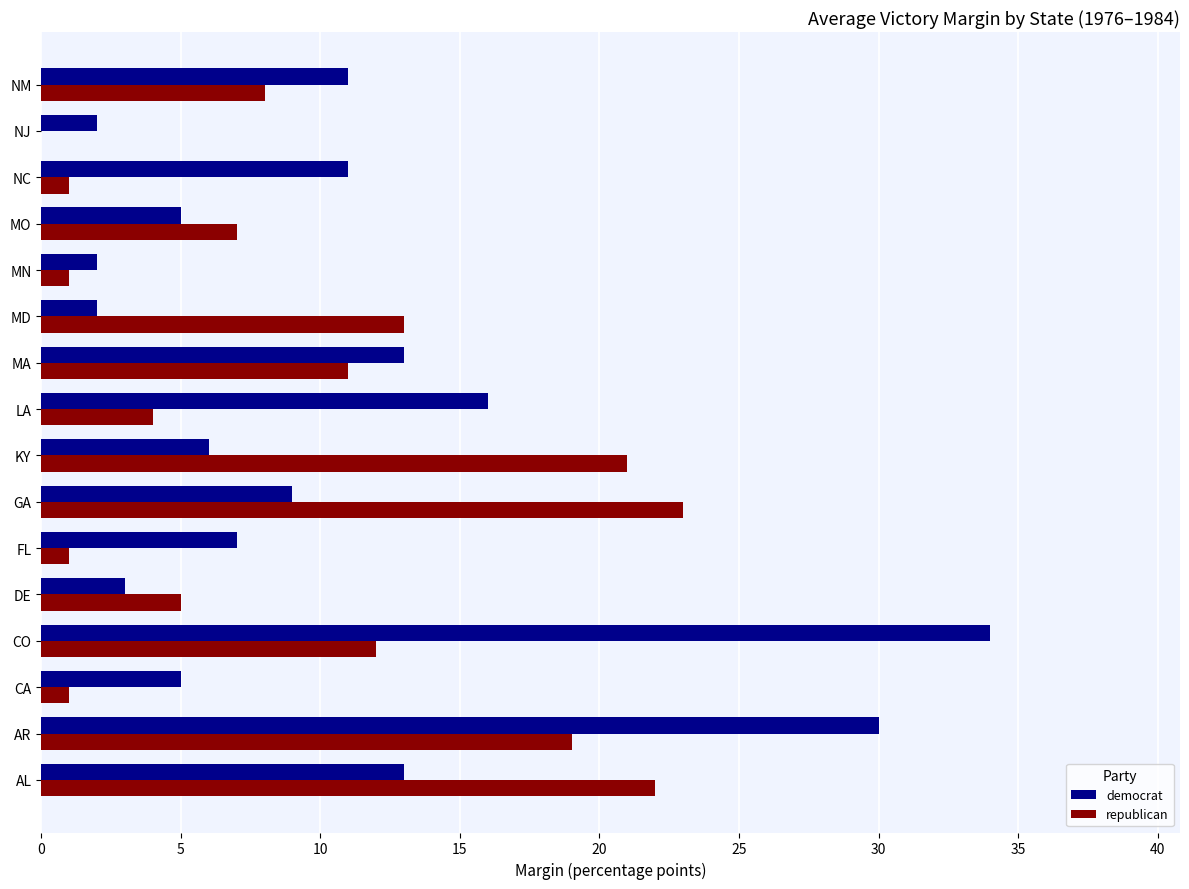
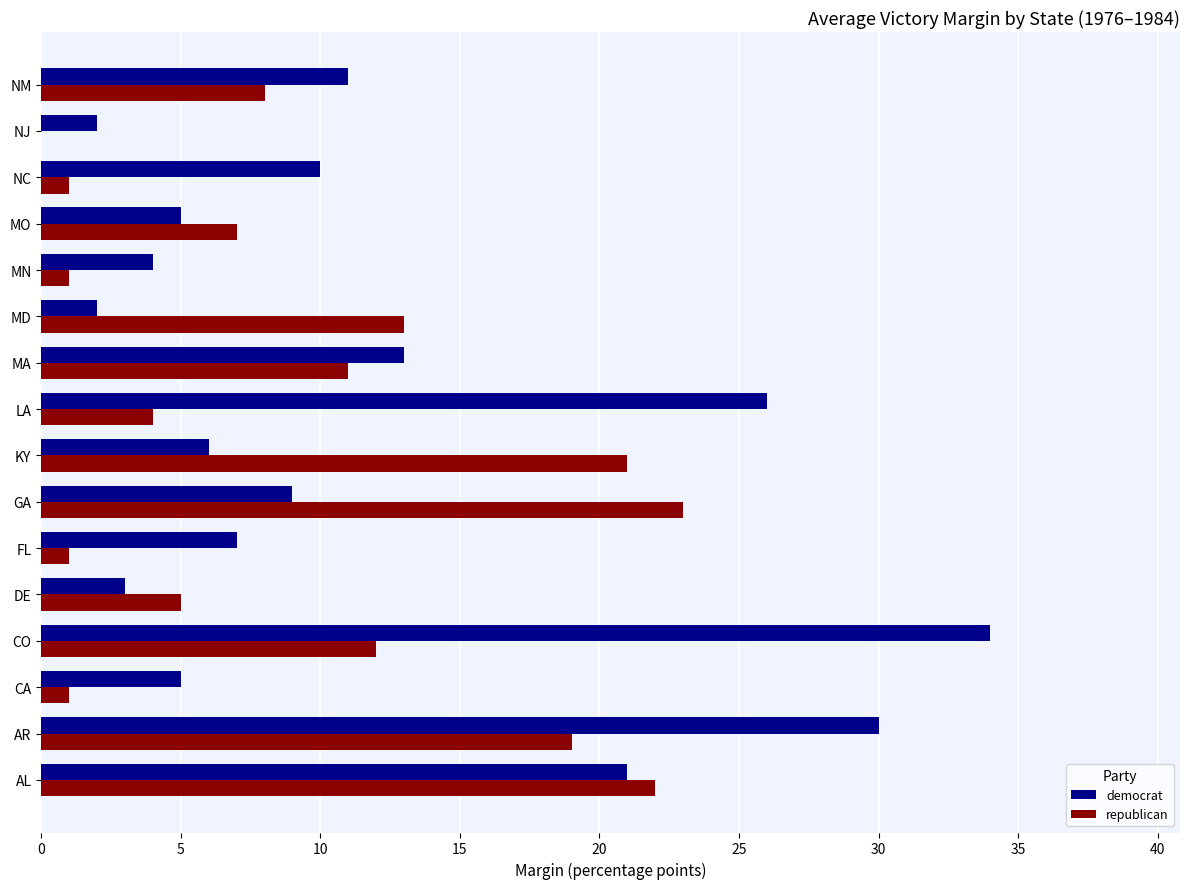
democrat, NC: 11 -> 10
democrat, MN: 2 -> 4
democrat, LA: 16 -> 26
democrat, AL: 13 -> 21
